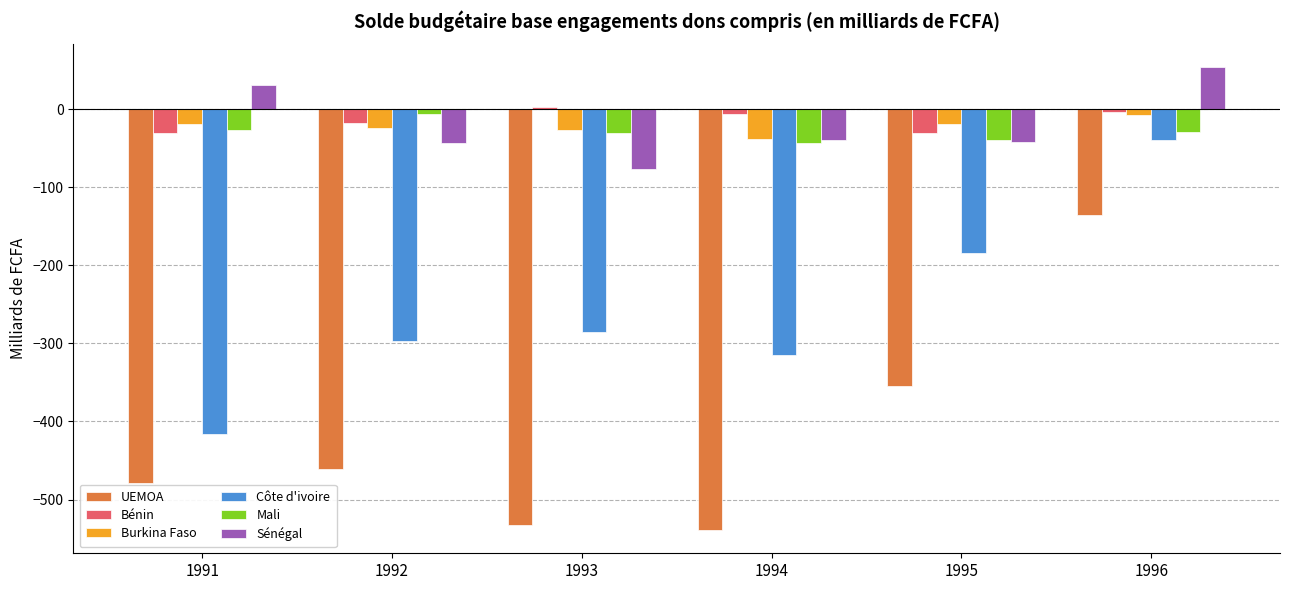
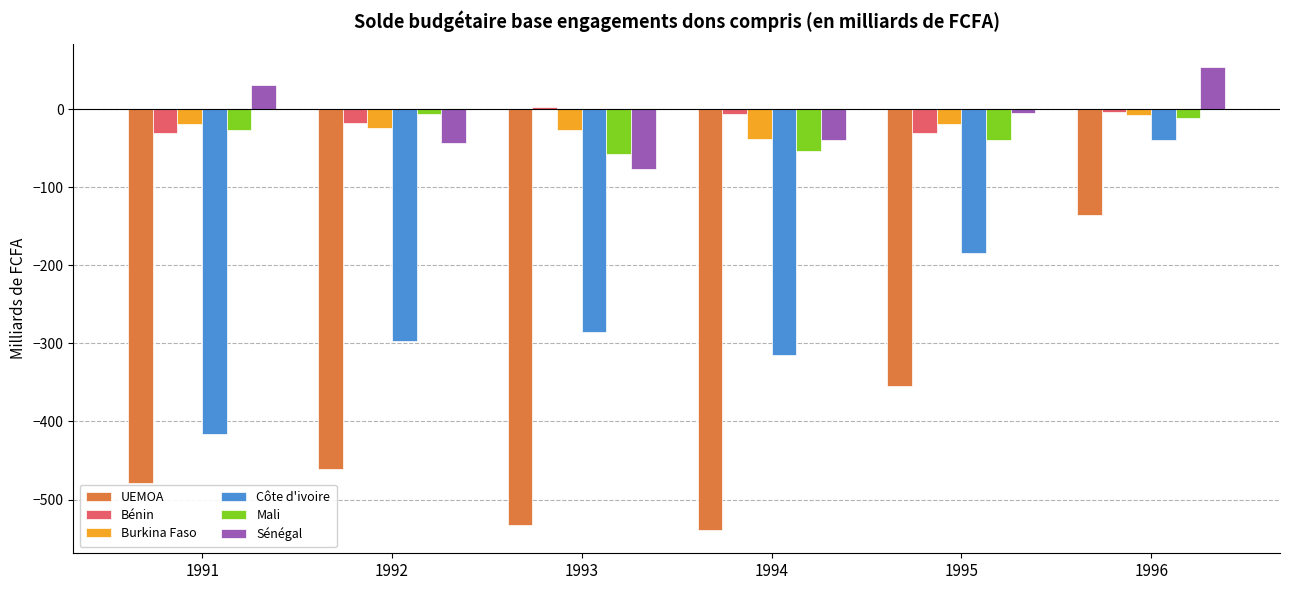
Mali, 1993: -30 -> -60
Mali, 1994: -40 -> -50
Sénégal, 1995: -40 -> -10
Mali, 1996: -30 -> -10
